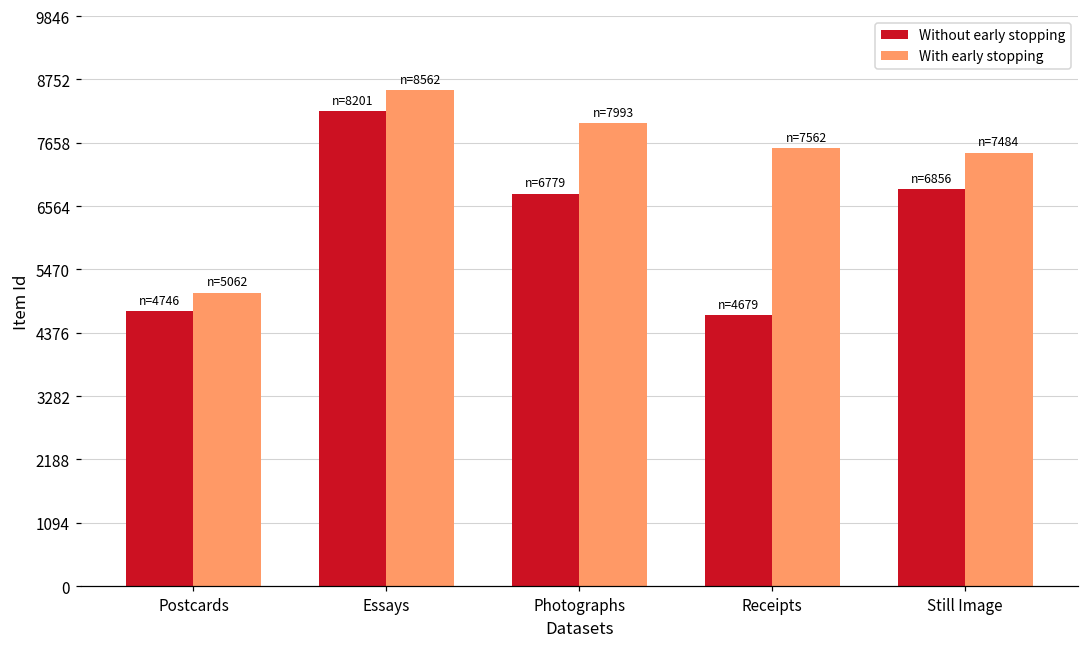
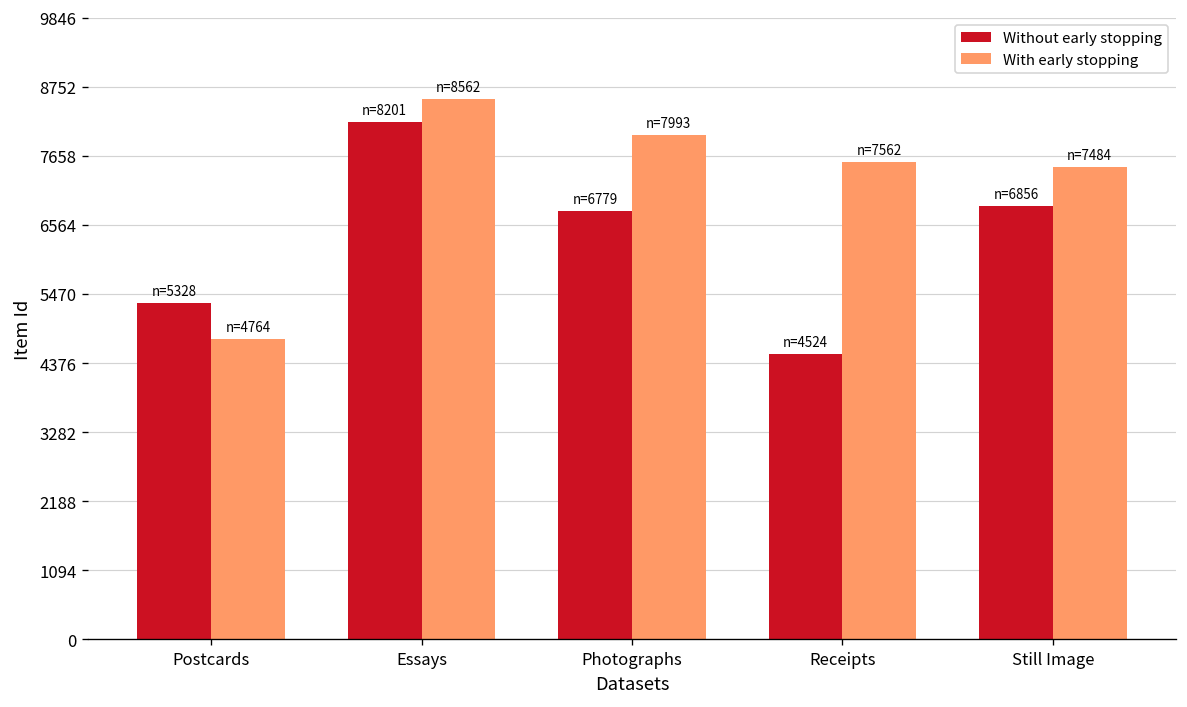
Without early stopping, Postcards: 4746 -> 5328
With early stopping, Postcards: 5062 -> 4764
Without early stopping, Receipts: 4679 -> 4524
